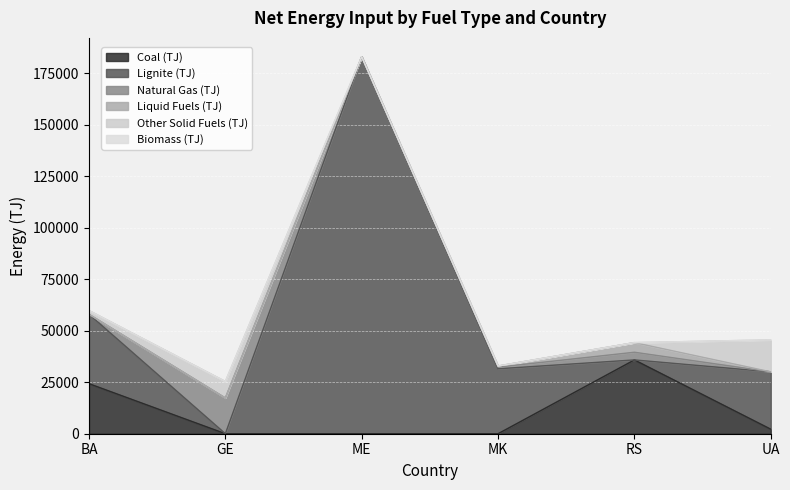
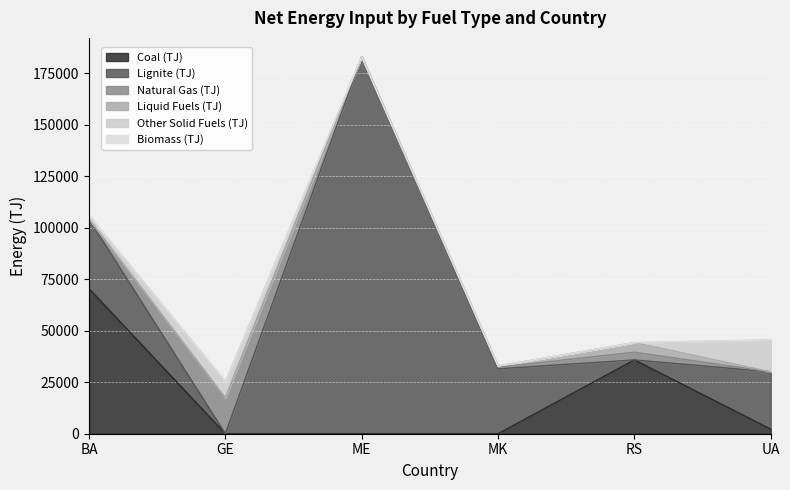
Coal (TJ), BA: 24000 -> 70000
